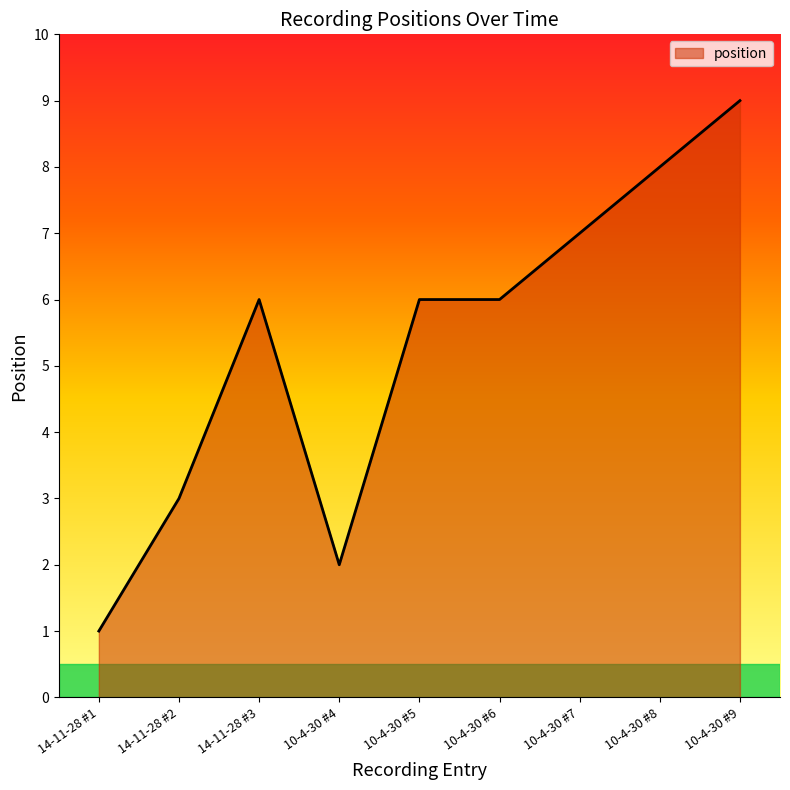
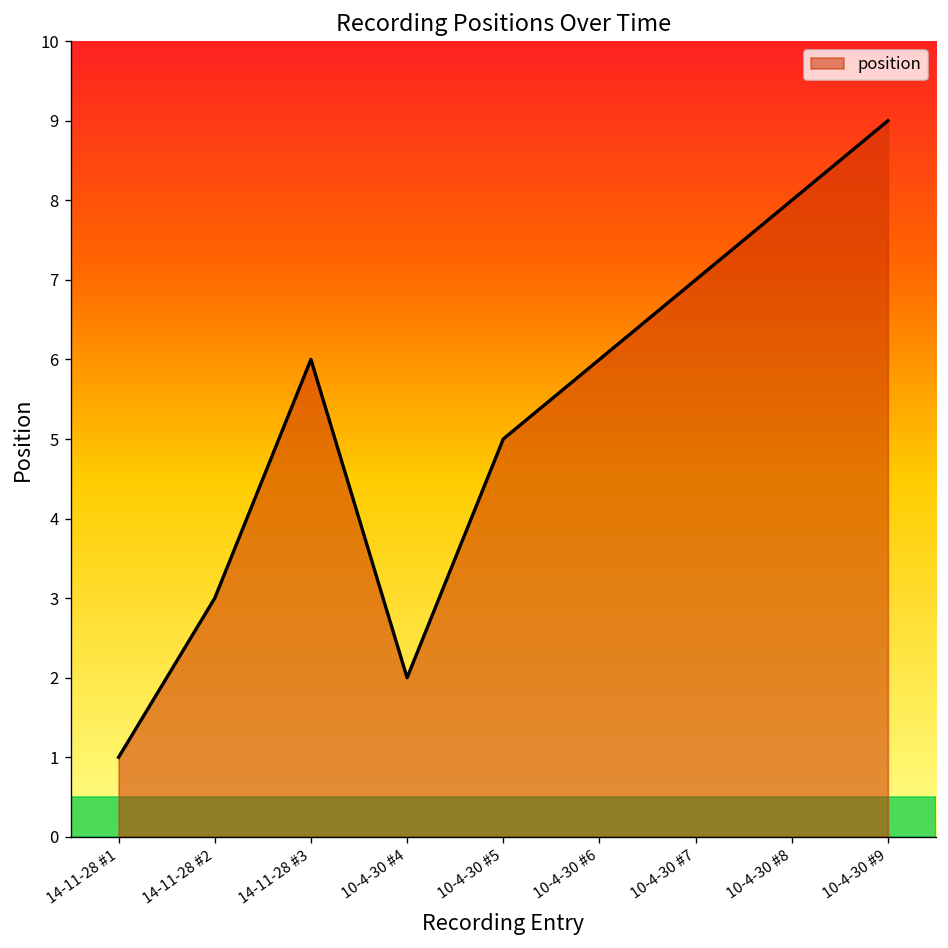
10-4-30 #5: 6 -> 5
